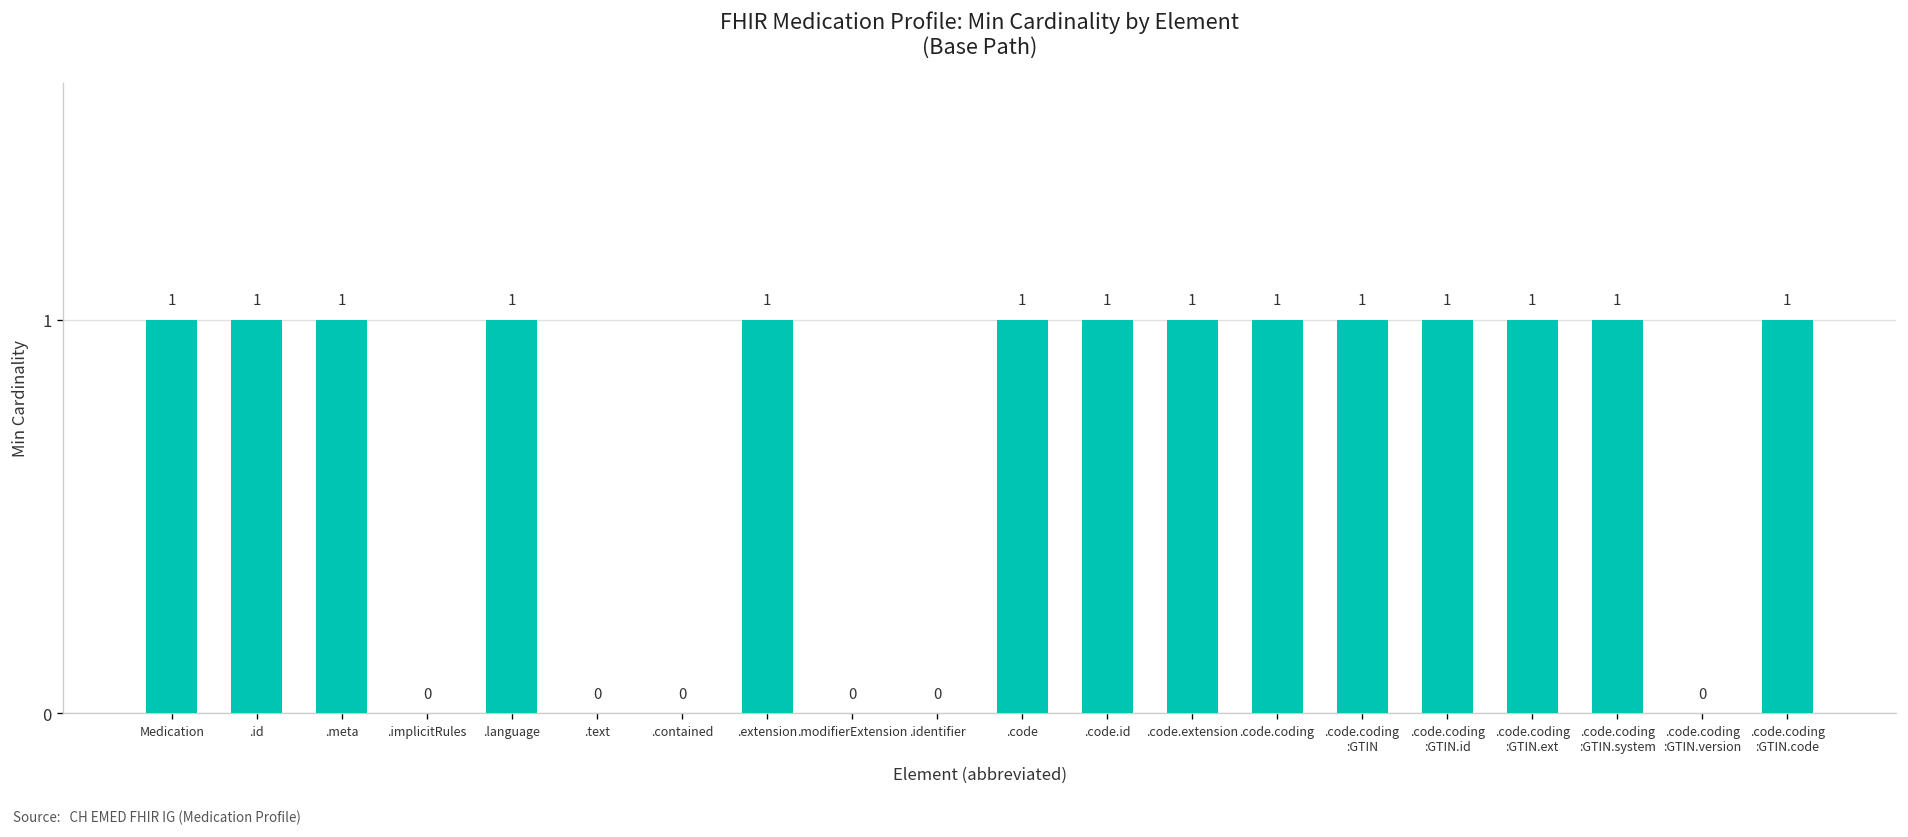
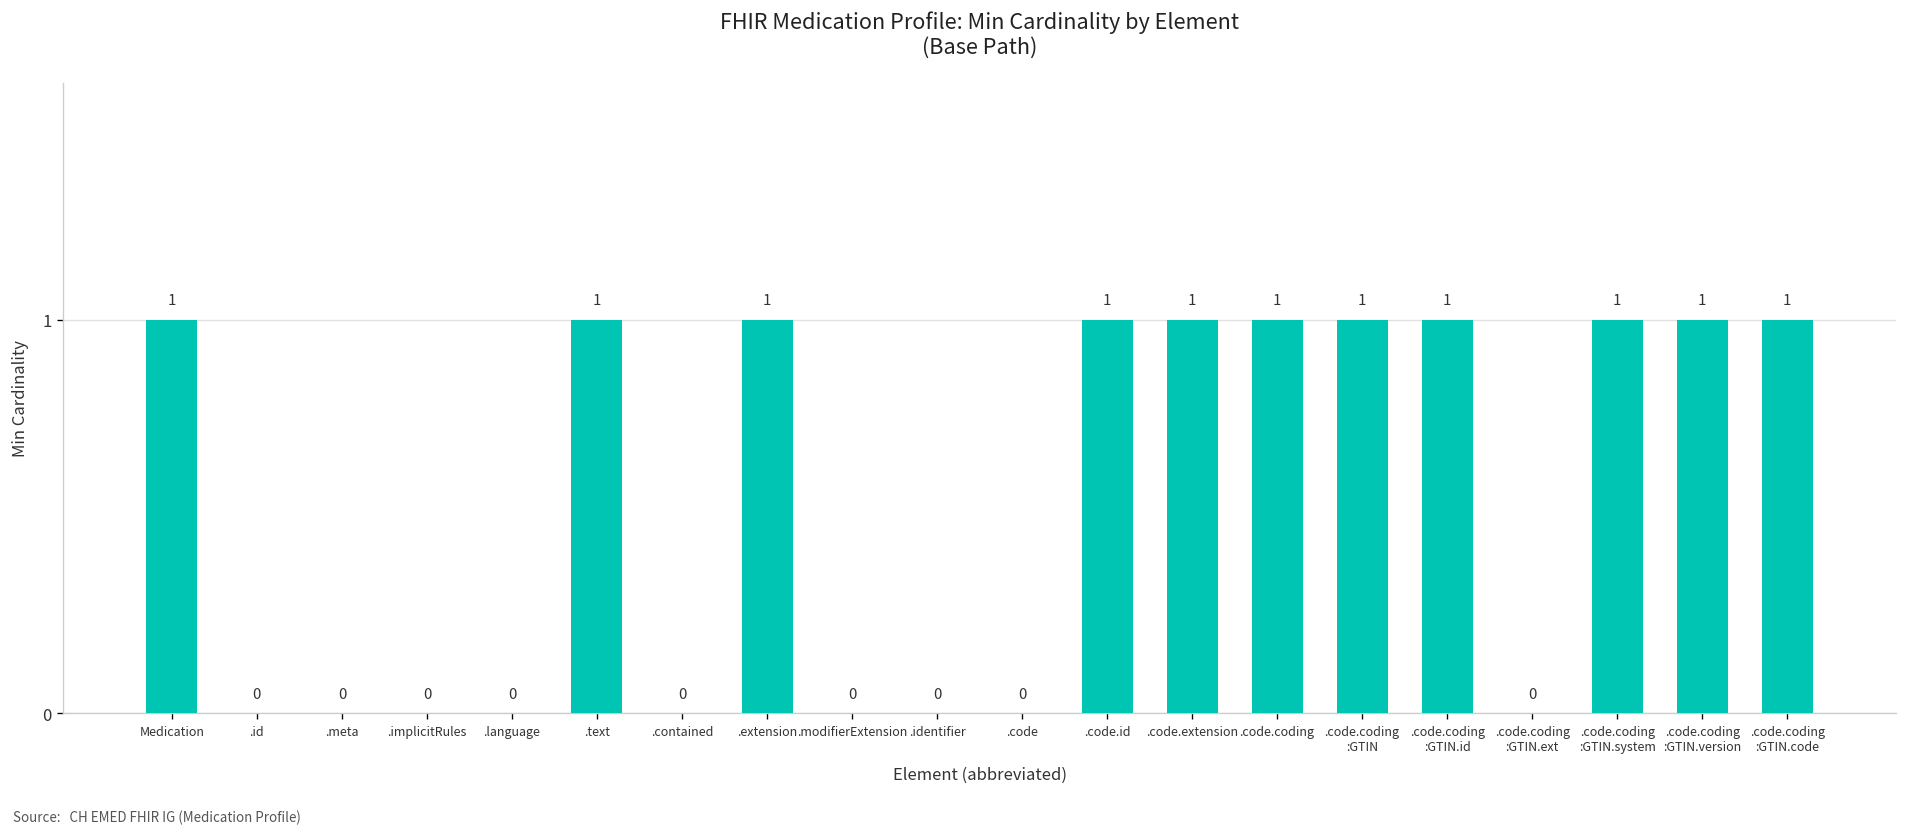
.id: 1 -> 0
.meta: 1 -> 0
.language: 1 -> 0
.text: 0 -> 1
.code: 1 -> 0
.code.coding :GTIN.ext: 1 -> 0
.code.coding :GTIN.version: 0 -> 1
